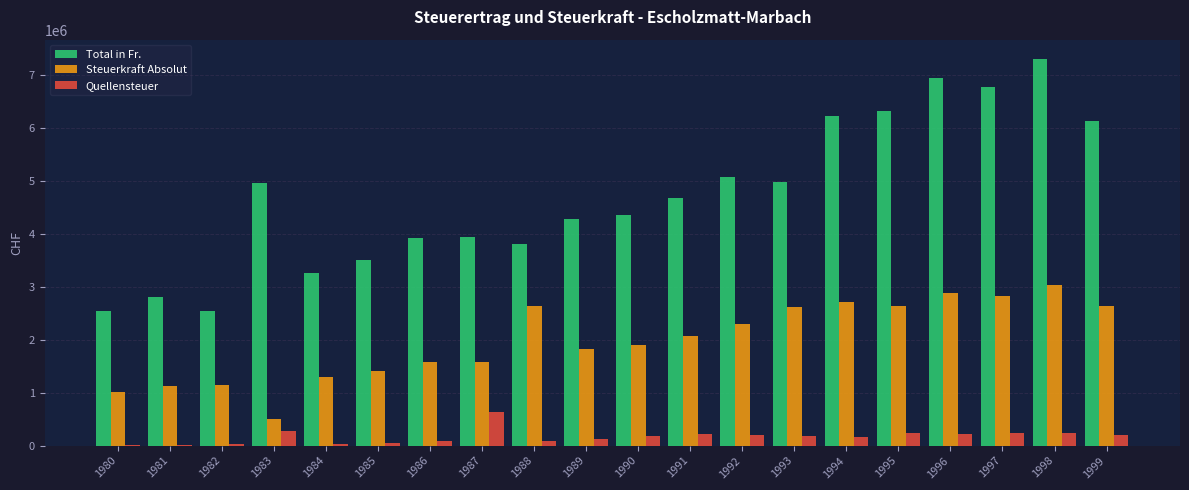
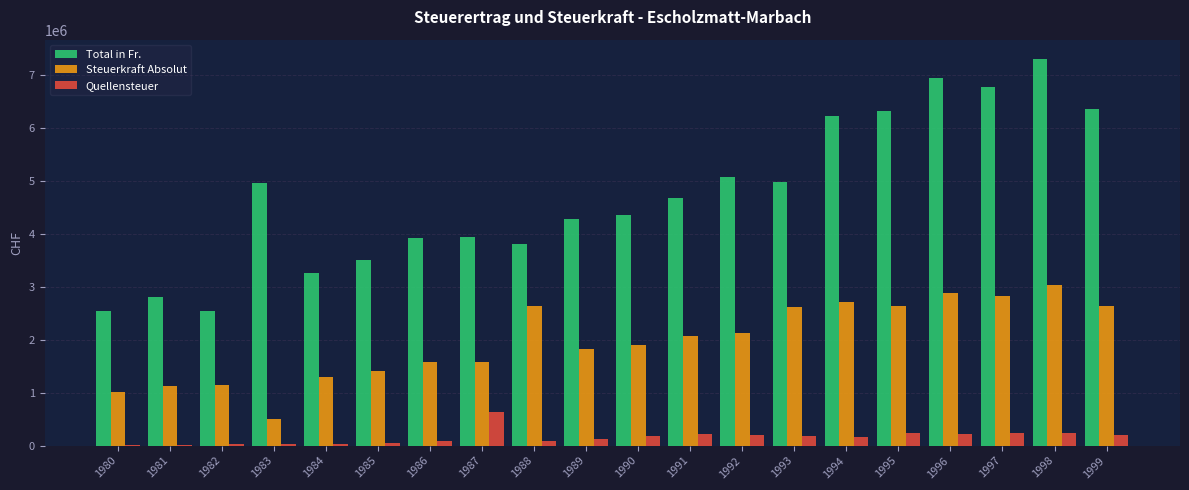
Quellensteuer, 1983: 300000 -> 0
Steuerkraft Absolut, 1992: 2300000 -> 2100000
Total in Fr., 1999: 6100000 -> 6300000
